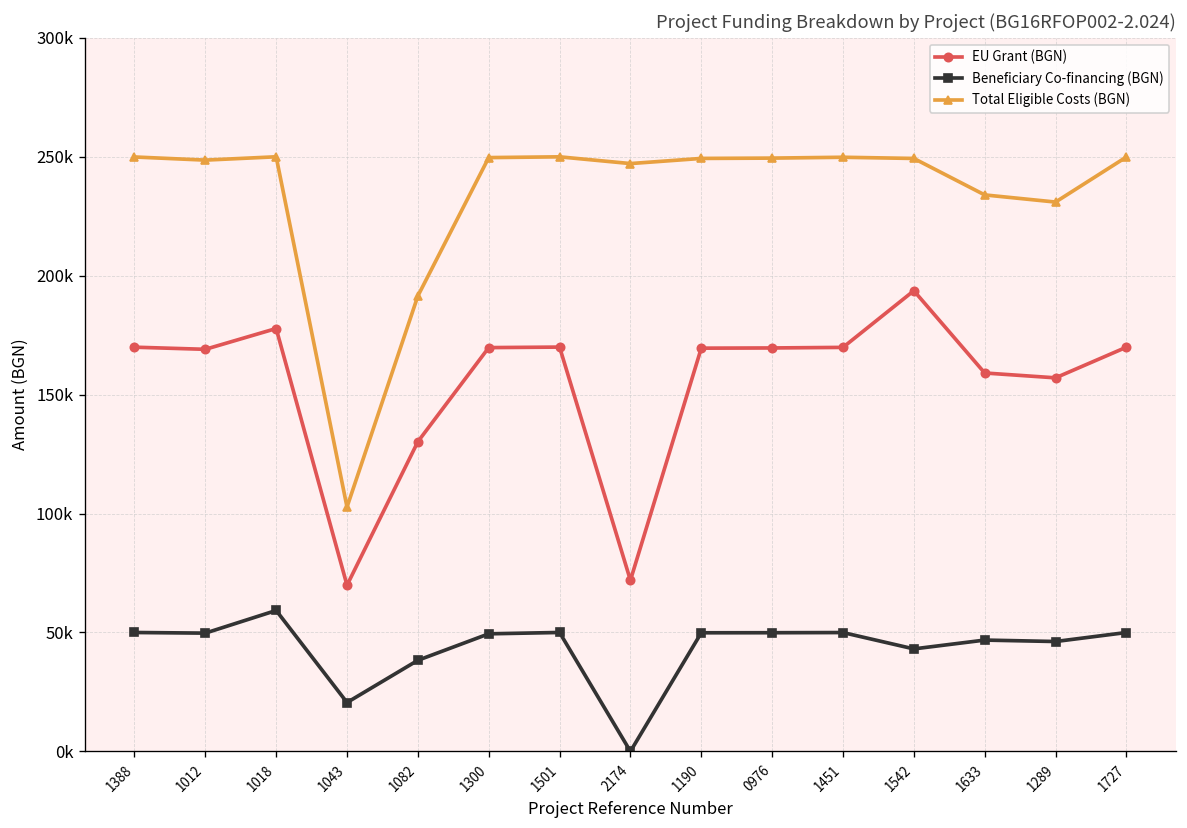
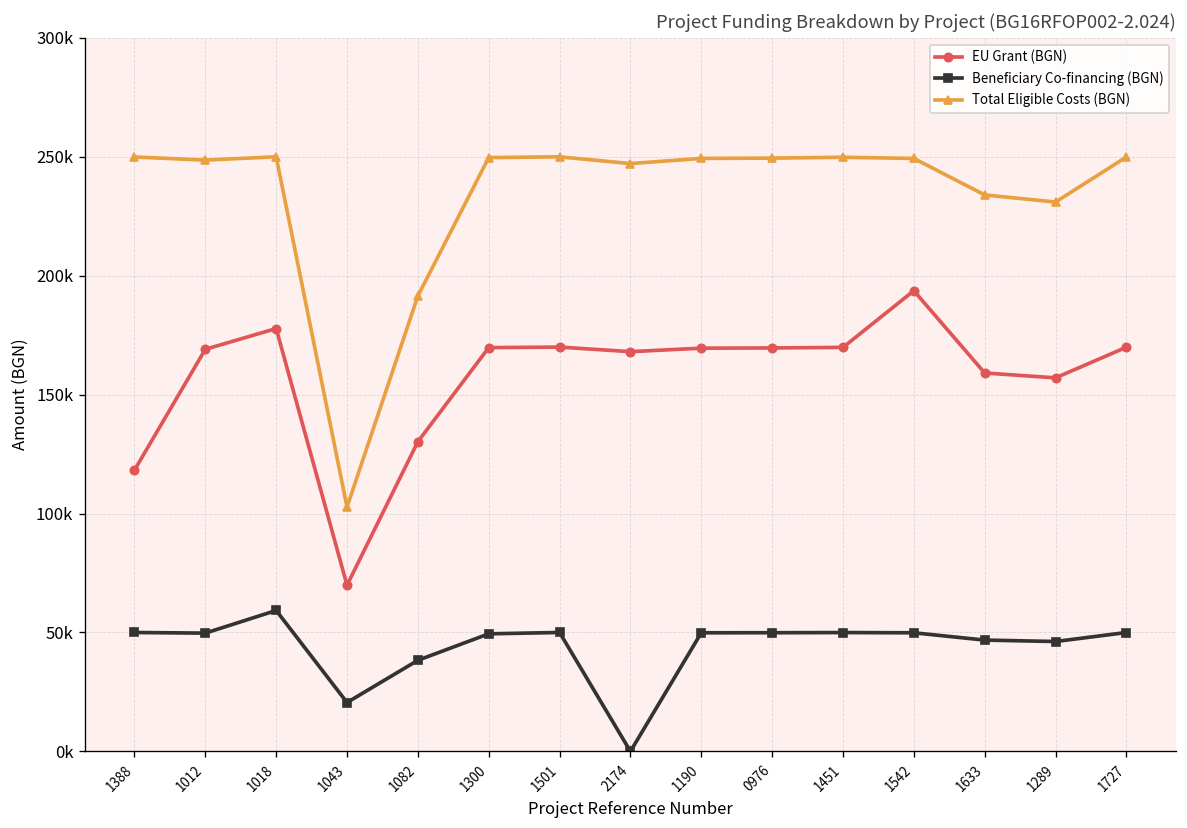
EU Grant (BGN), 1388: 170000 -> 118000
EU Grant (BGN), 2174: 72000 -> 168000
Beneficiary Co-financing (BGN), 1542: 43000 -> 50000
